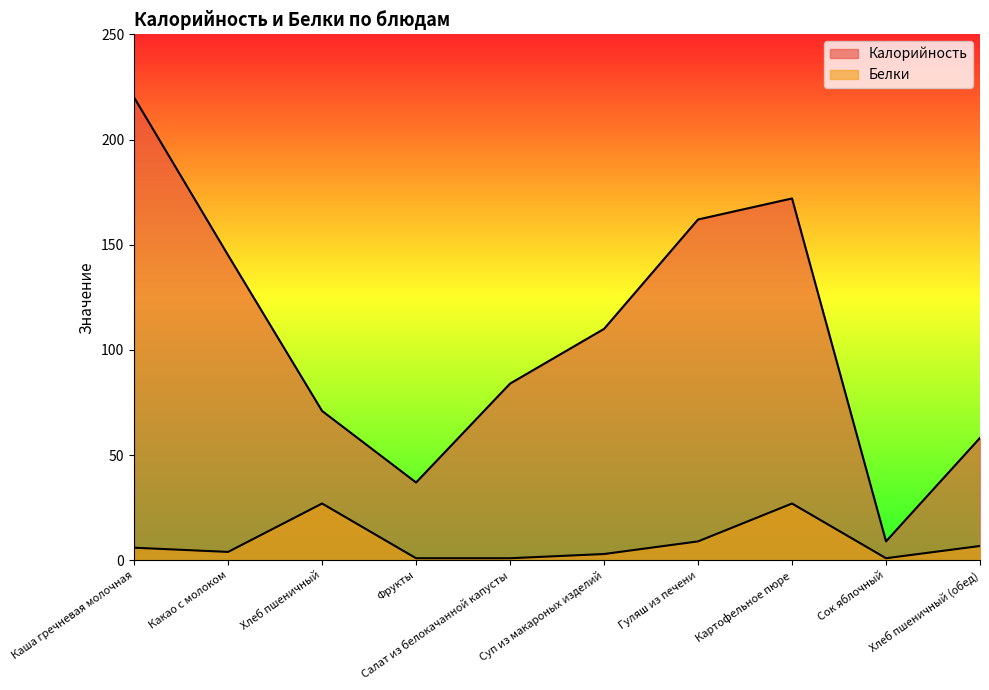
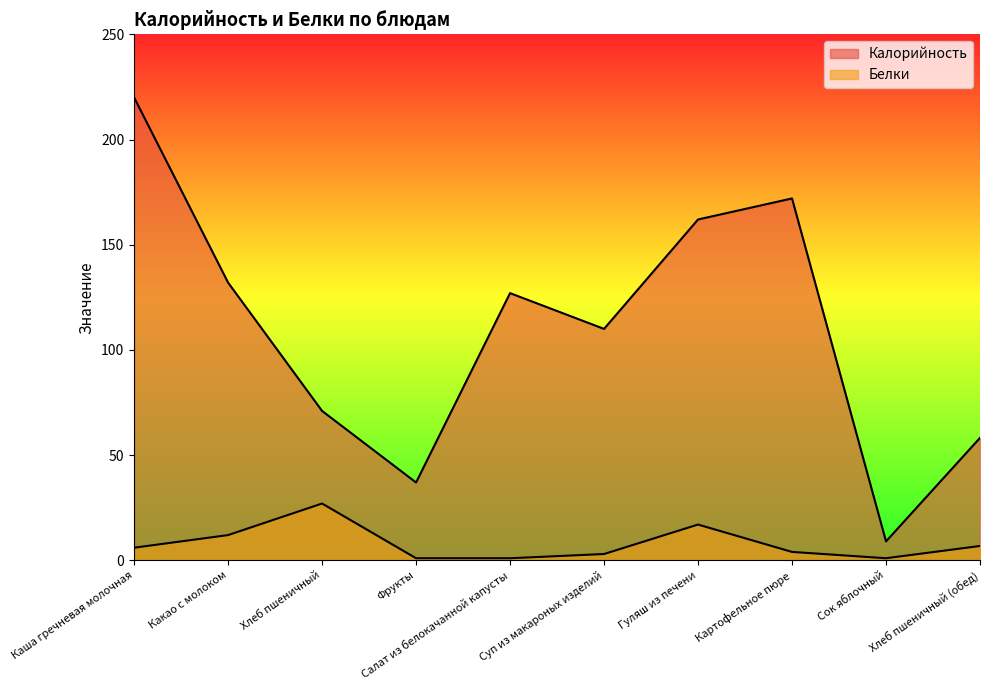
Калорийность, Какао с молоком: 145 -> 132
Белки, Какао с молоком: 4 -> 12
Калорийность, Салат из белокачанной капусты: 84 -> 127
Белки, Гуляш из печени: 9 -> 17
Белки, Картофельное пюре: 27 -> 4
